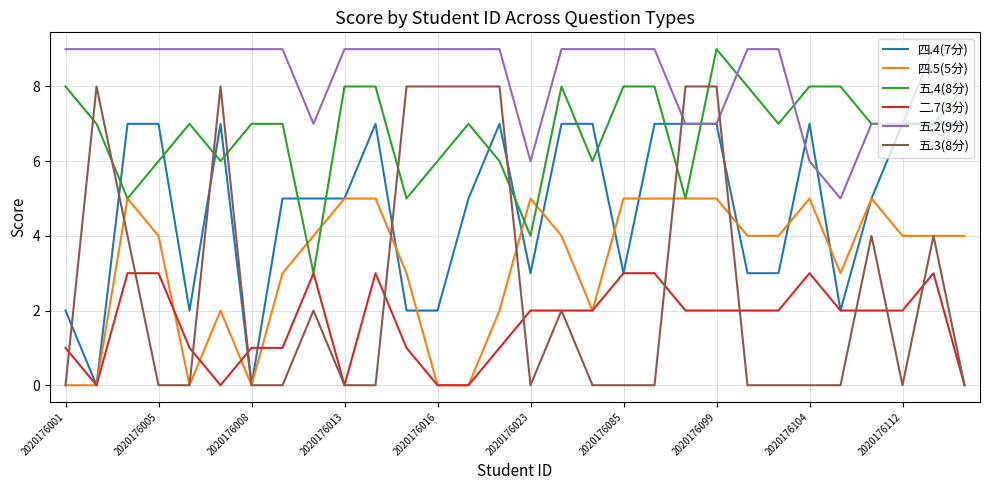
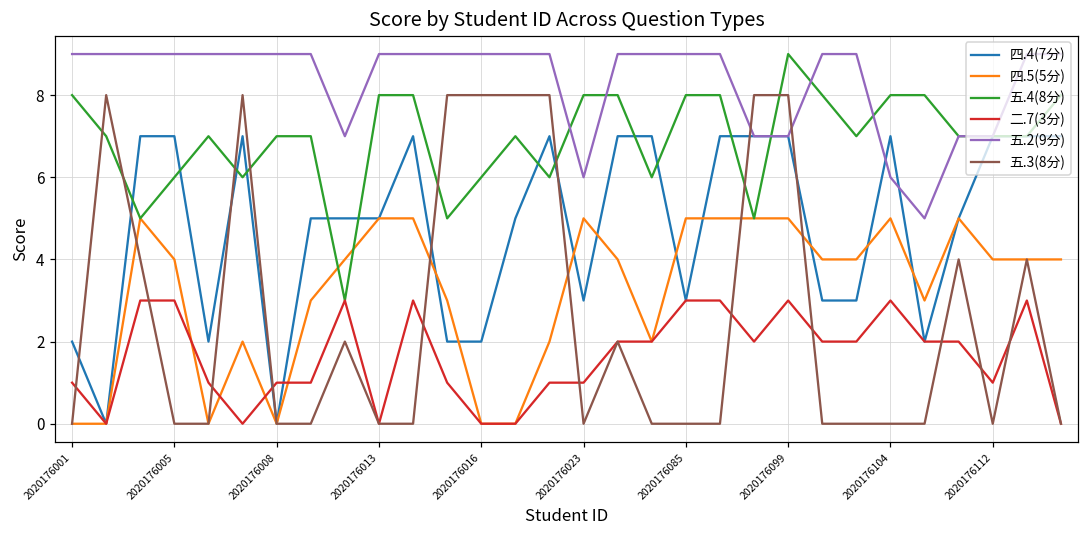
五.4(8分), 2020176023: 4 -> 8
二.7(3分), 2020176023: 2 -> 1
二.7(3分), 2020176099: 2 -> 3
二.7(3分), 2020176112: 2 -> 1
